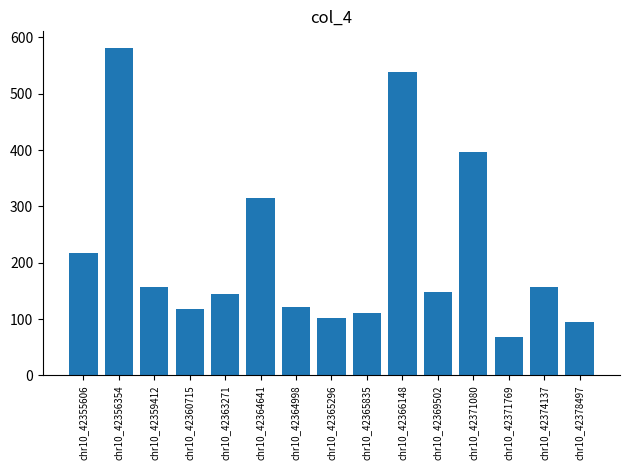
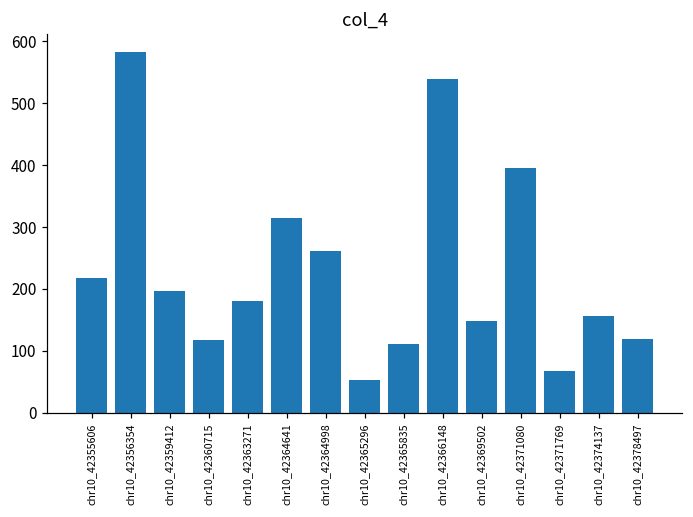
chr10_42359412: 160 -> 200
chr10_42363271: 140 -> 180
chr10_42364998: 120 -> 260
chr10_42365296: 100 -> 50
chr10_42378497: 90 -> 120
